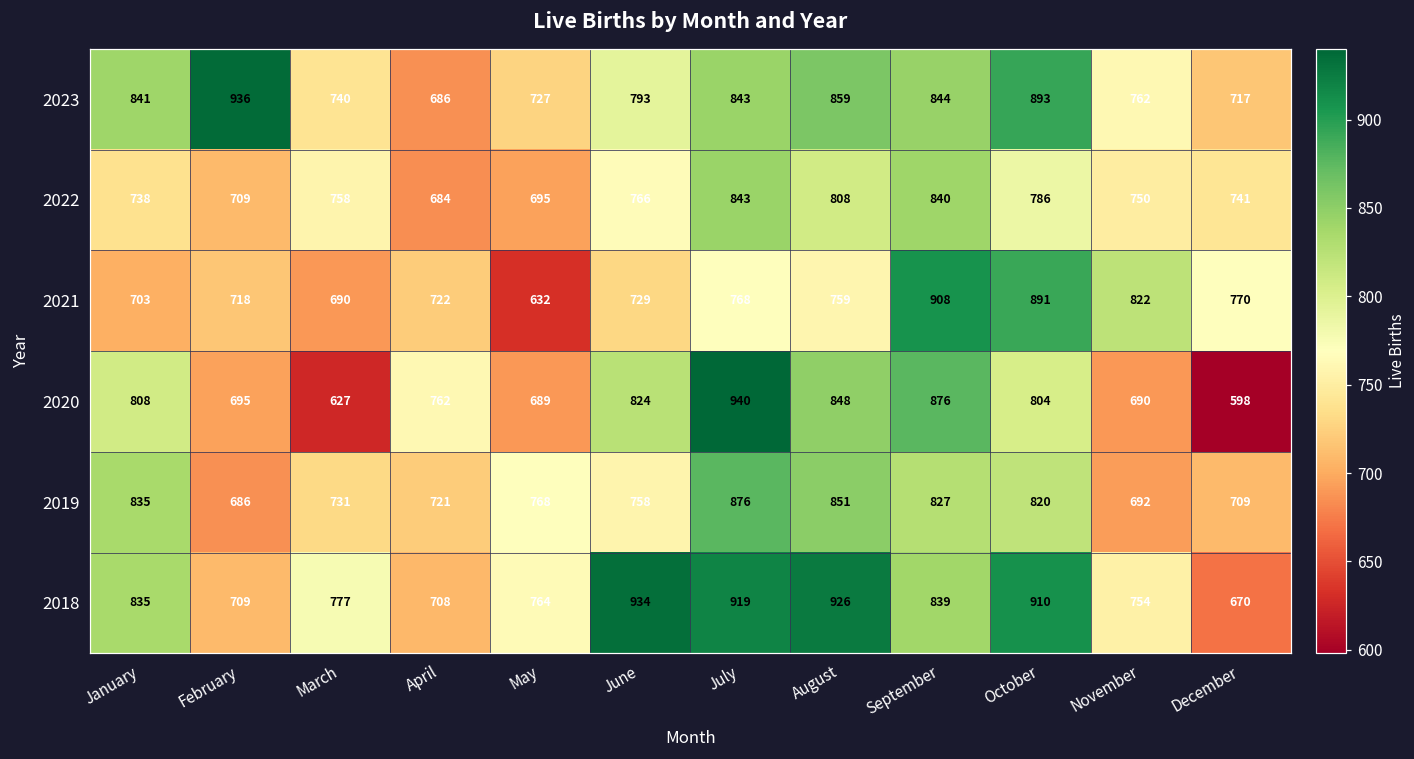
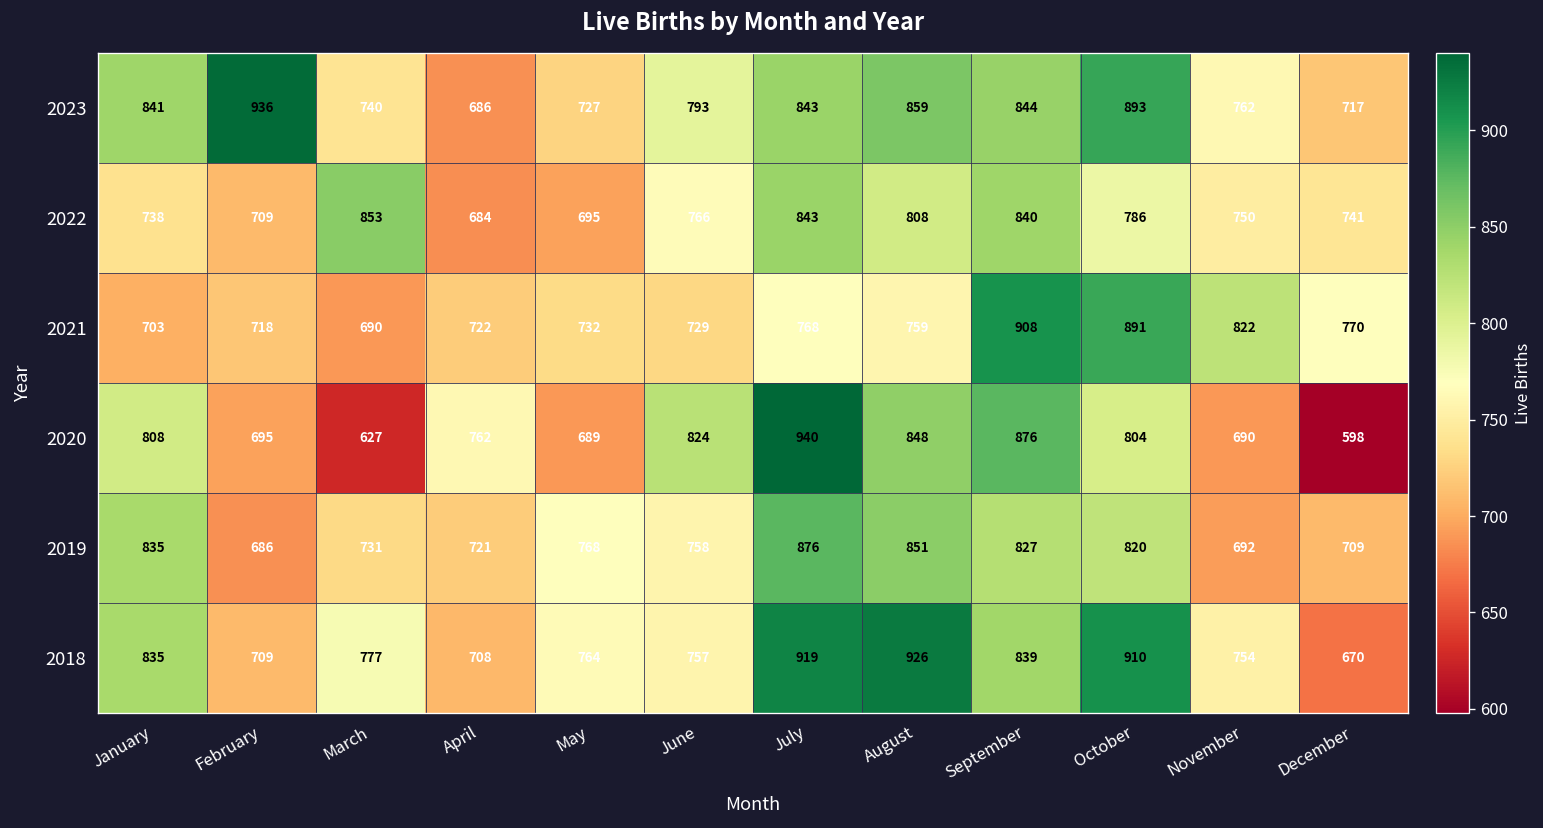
2022, March: 758 -> 853
2021, May: 632 -> 732
2018, June: 934 -> 757
